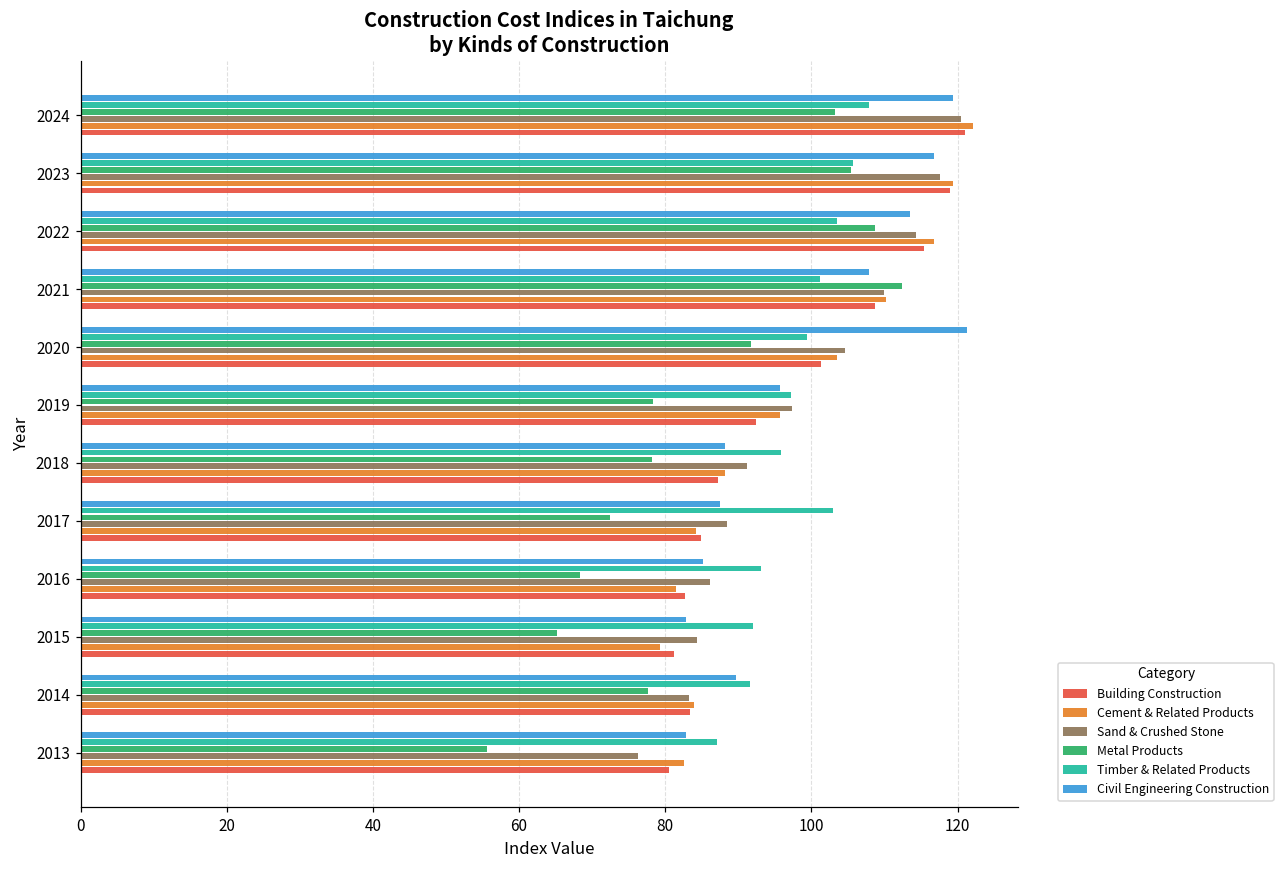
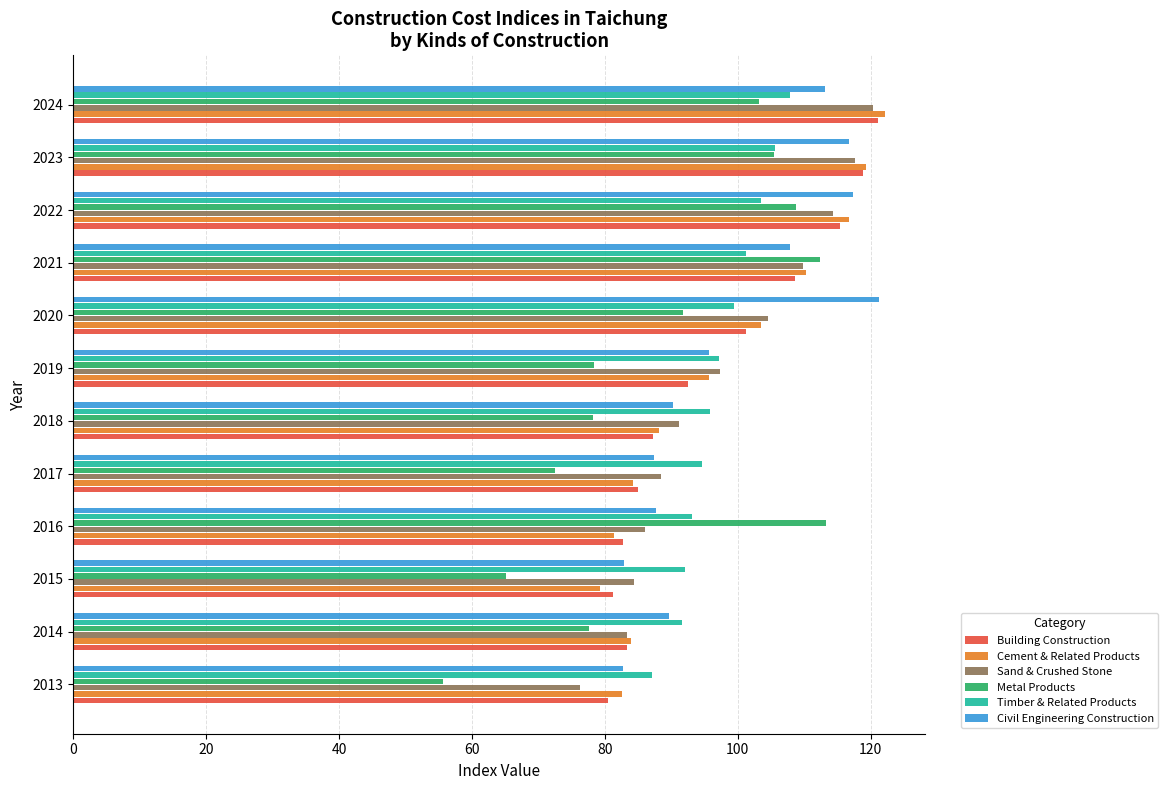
Civil Engineering Construction, 2024: 119 -> 113
Civil Engineering Construction, 2022: 113 -> 117
Civil Engineering Construction, 2018: 88 -> 90
Timber & Related Products, 2017: 103 -> 95
Civil Engineering Construction, 2016: 85 -> 88
Metal Products, 2016: 68 -> 113
